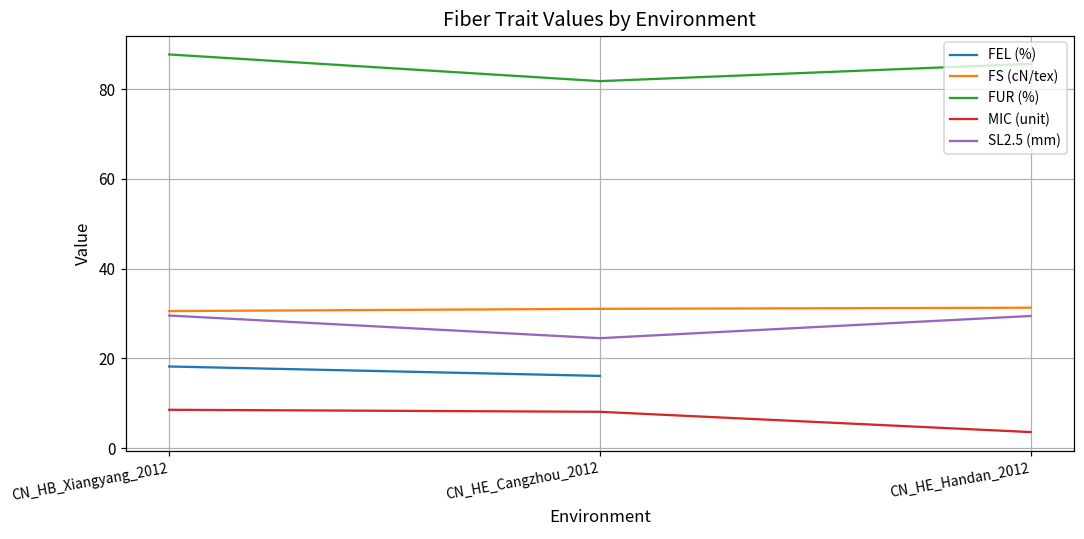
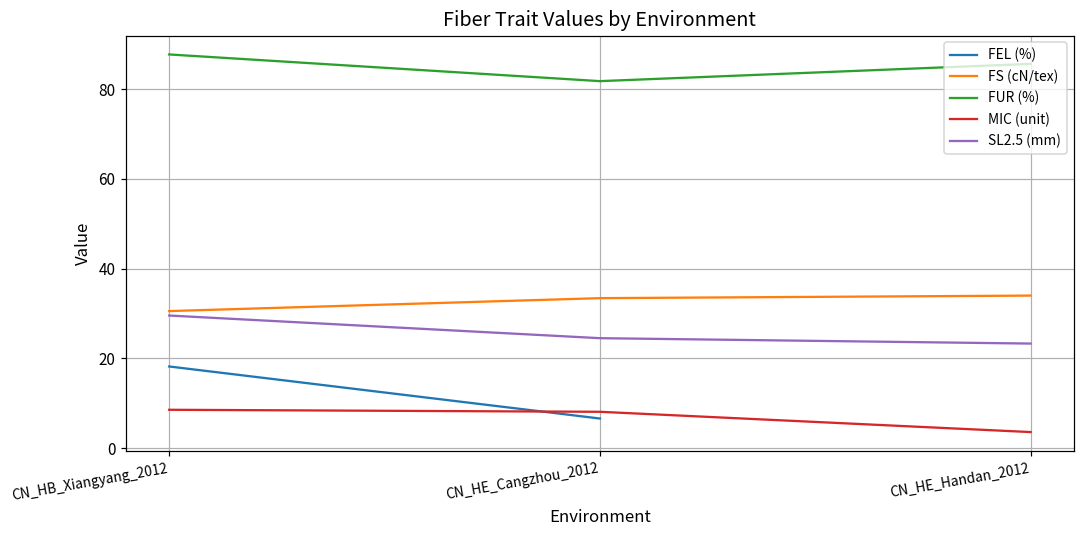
FEL (%), CN_HE_Cangzhou_2012: 16 -> 7
FS (cN/tex), CN_HE_Cangzhou_2012: 31 -> 33
FS (cN/tex), CN_HE_Handan_2012: 31 -> 34
SL2.5 (mm), CN_HE_Handan_2012: 29 -> 23
